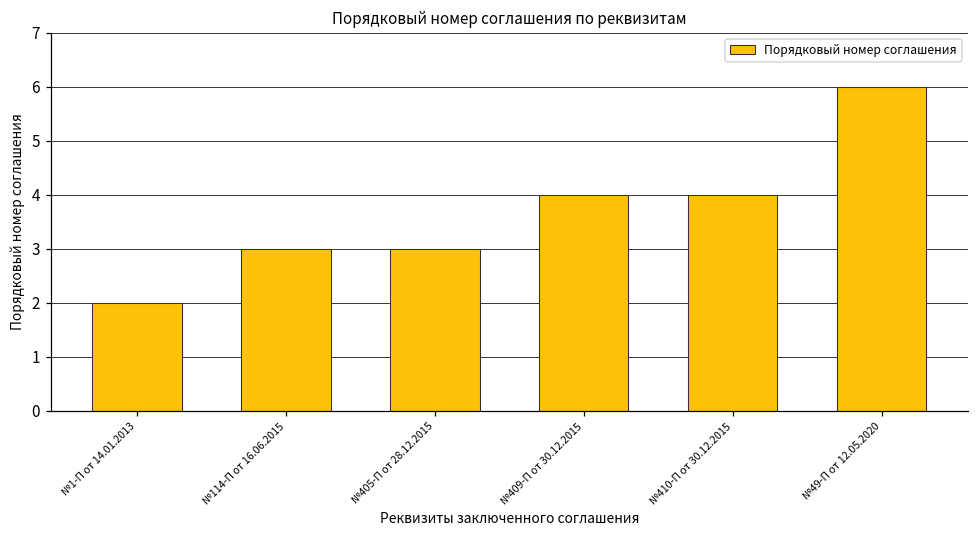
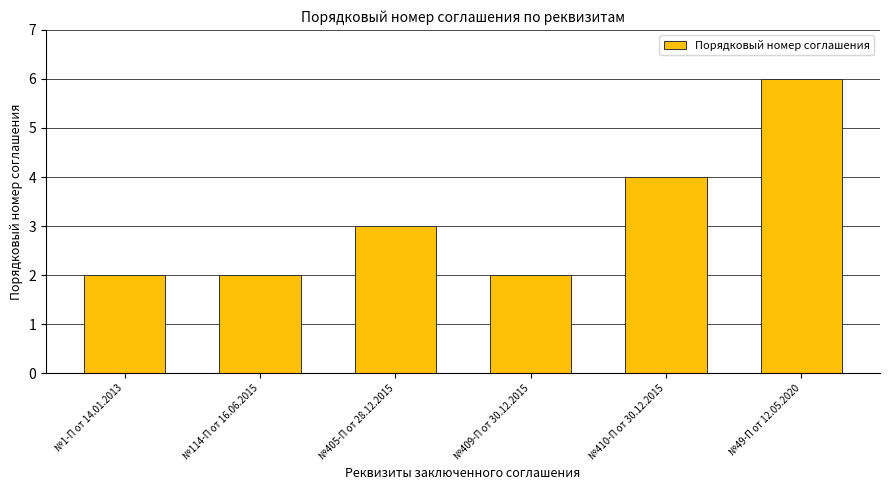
№114-П от 16.06.2015: 3 -> 2
№409-П от 30.12.2015: 4 -> 2
